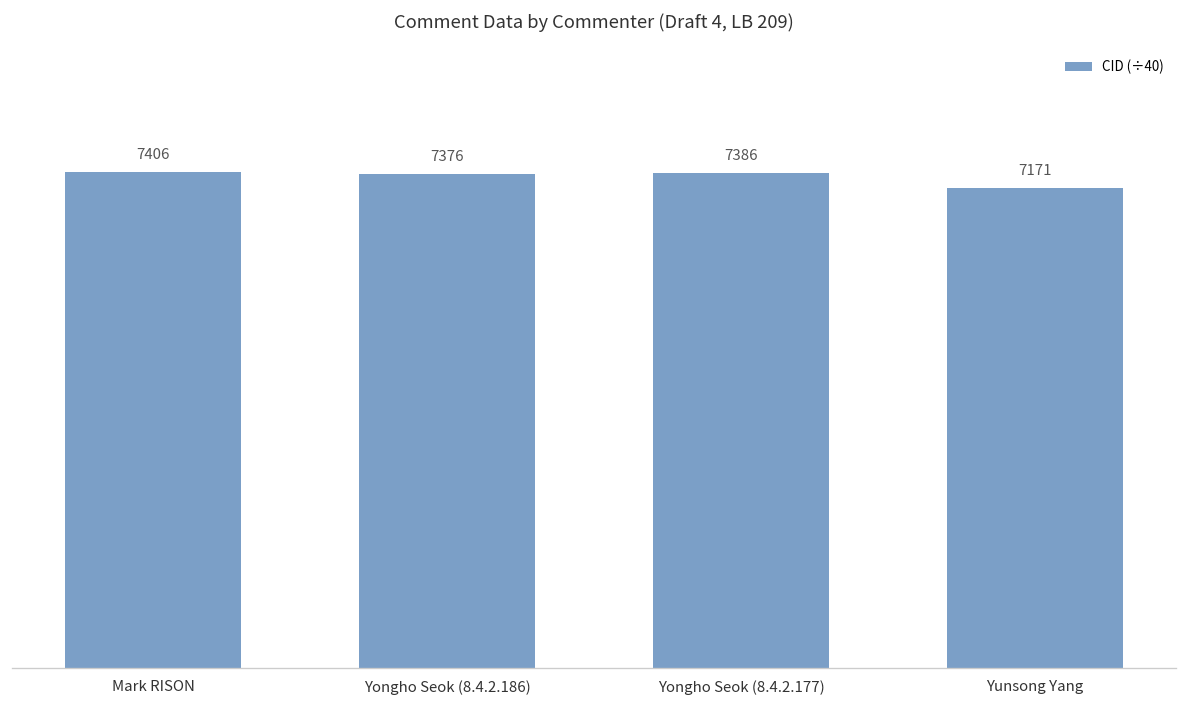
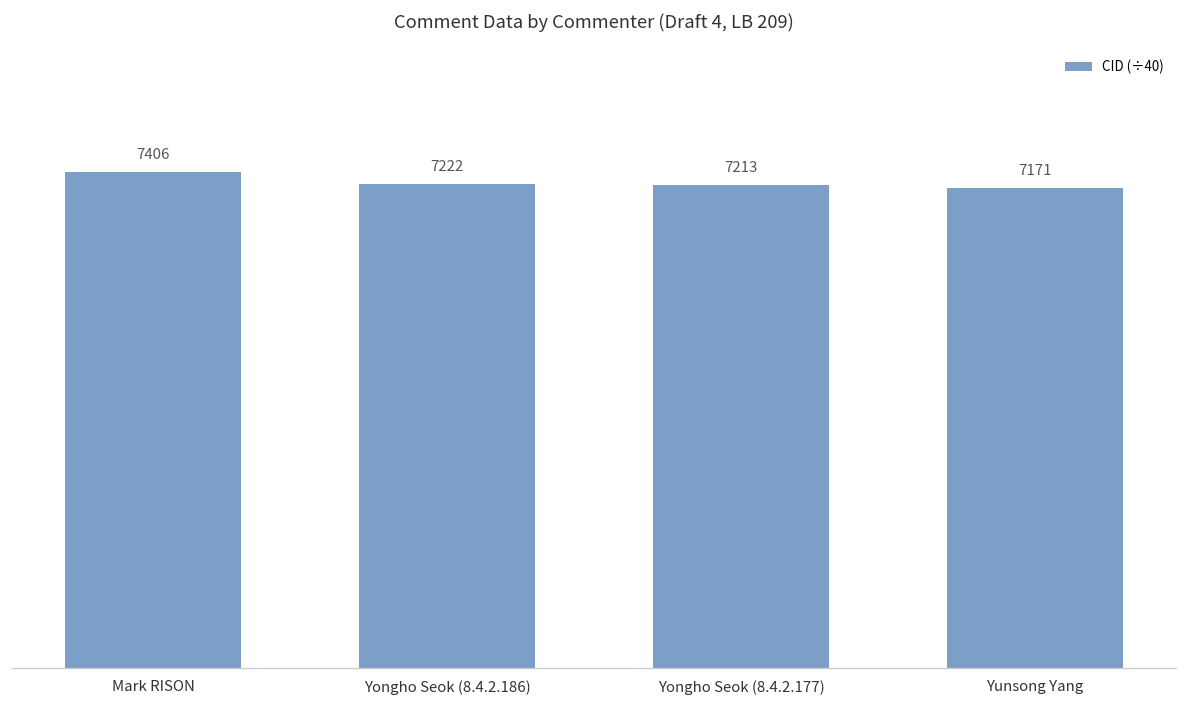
Yongho Seok (8.4.2.186): 7376 -> 7222
Yongho Seok (8.4.2.177): 7386 -> 7213
